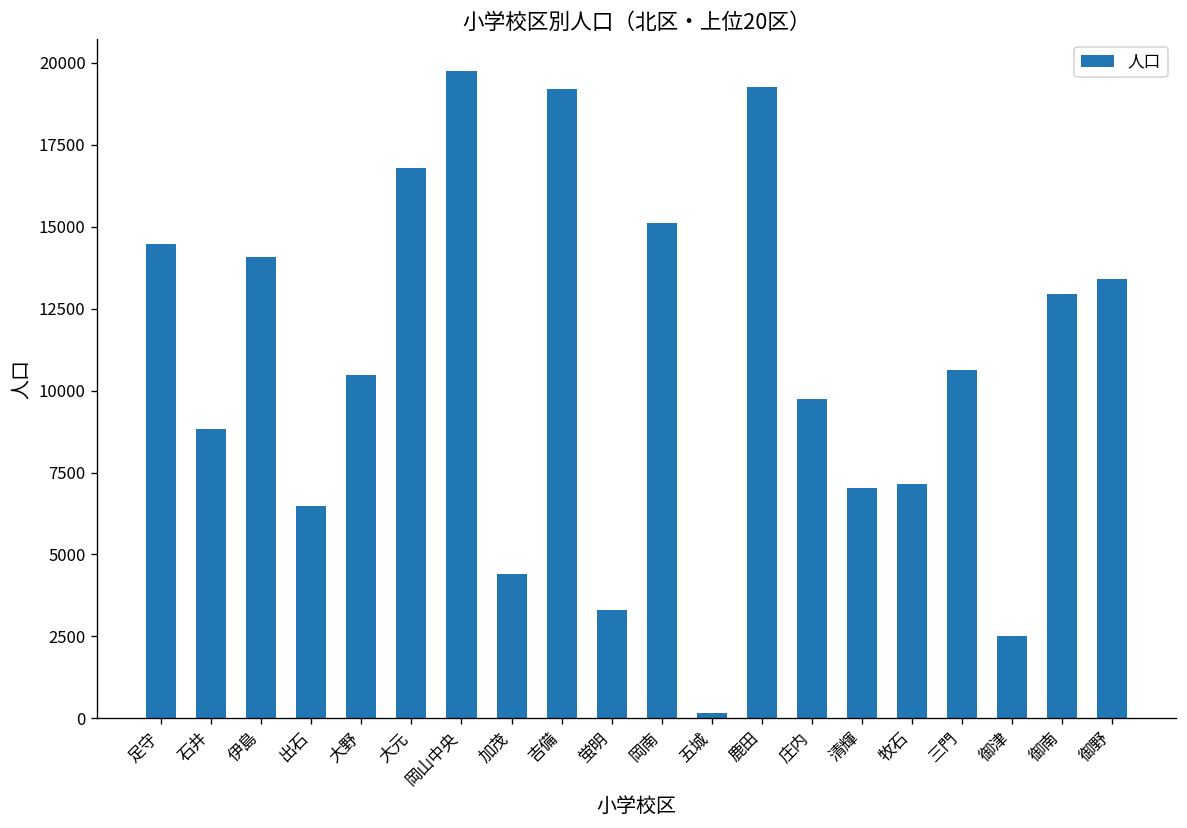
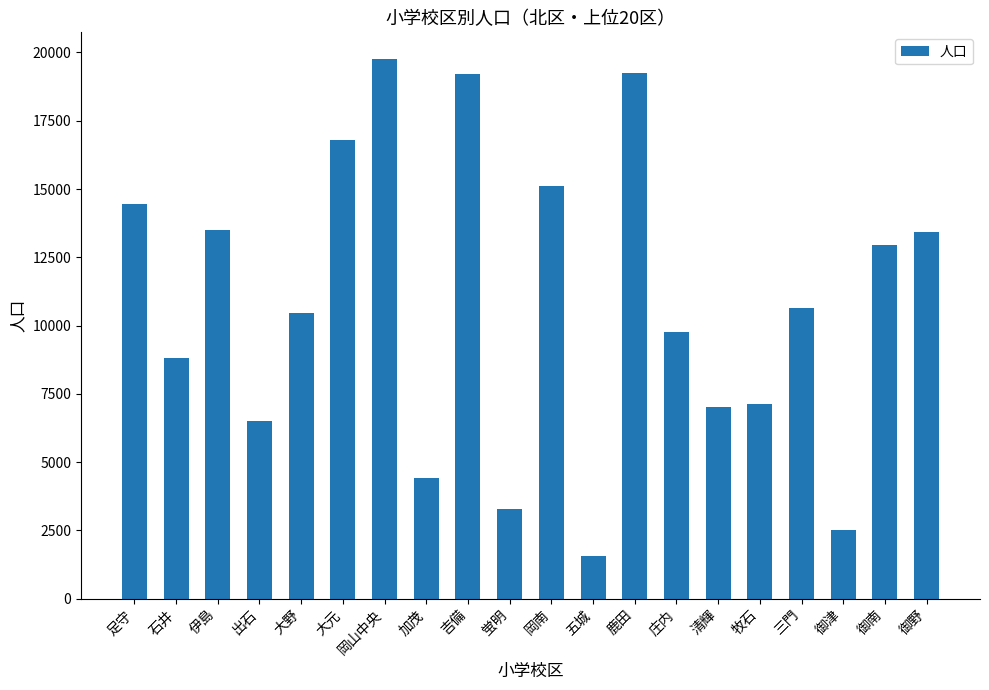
伊島: 14100 -> 13500
五城: 200 -> 1600
